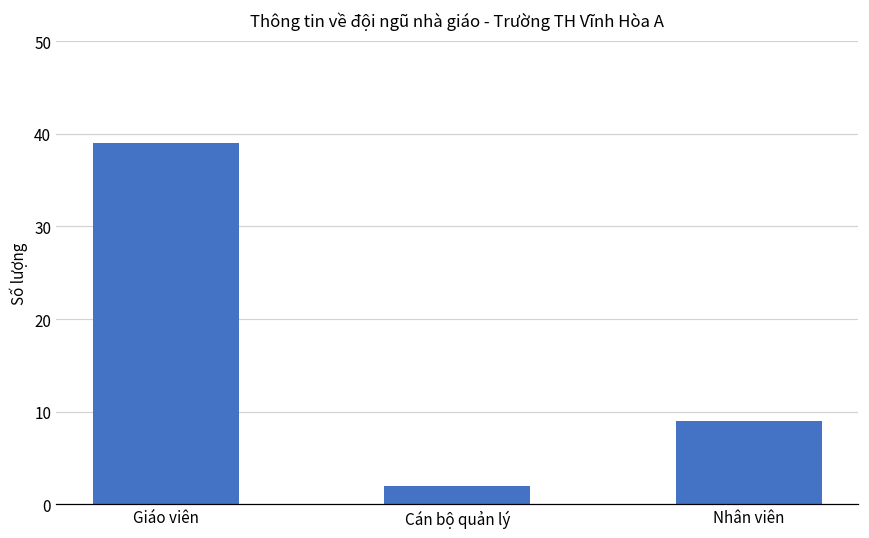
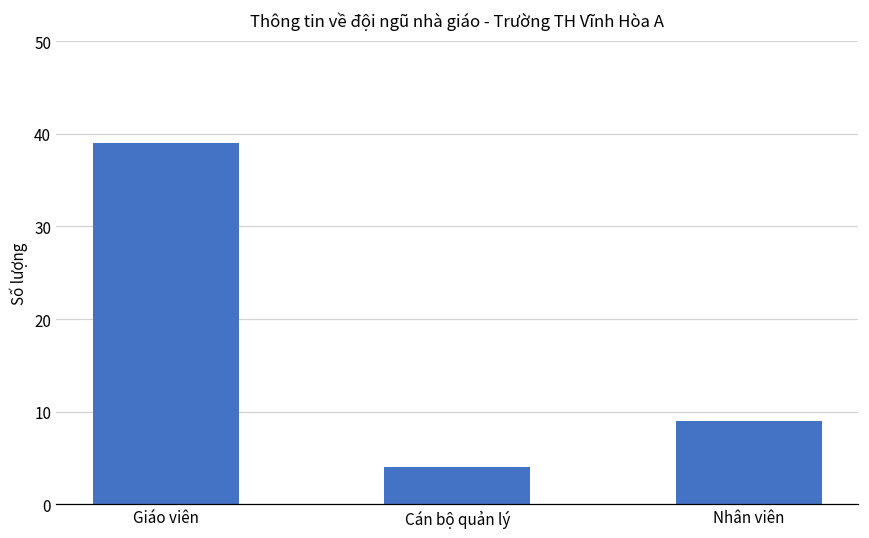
Cán bộ quản lý: 2 -> 4
